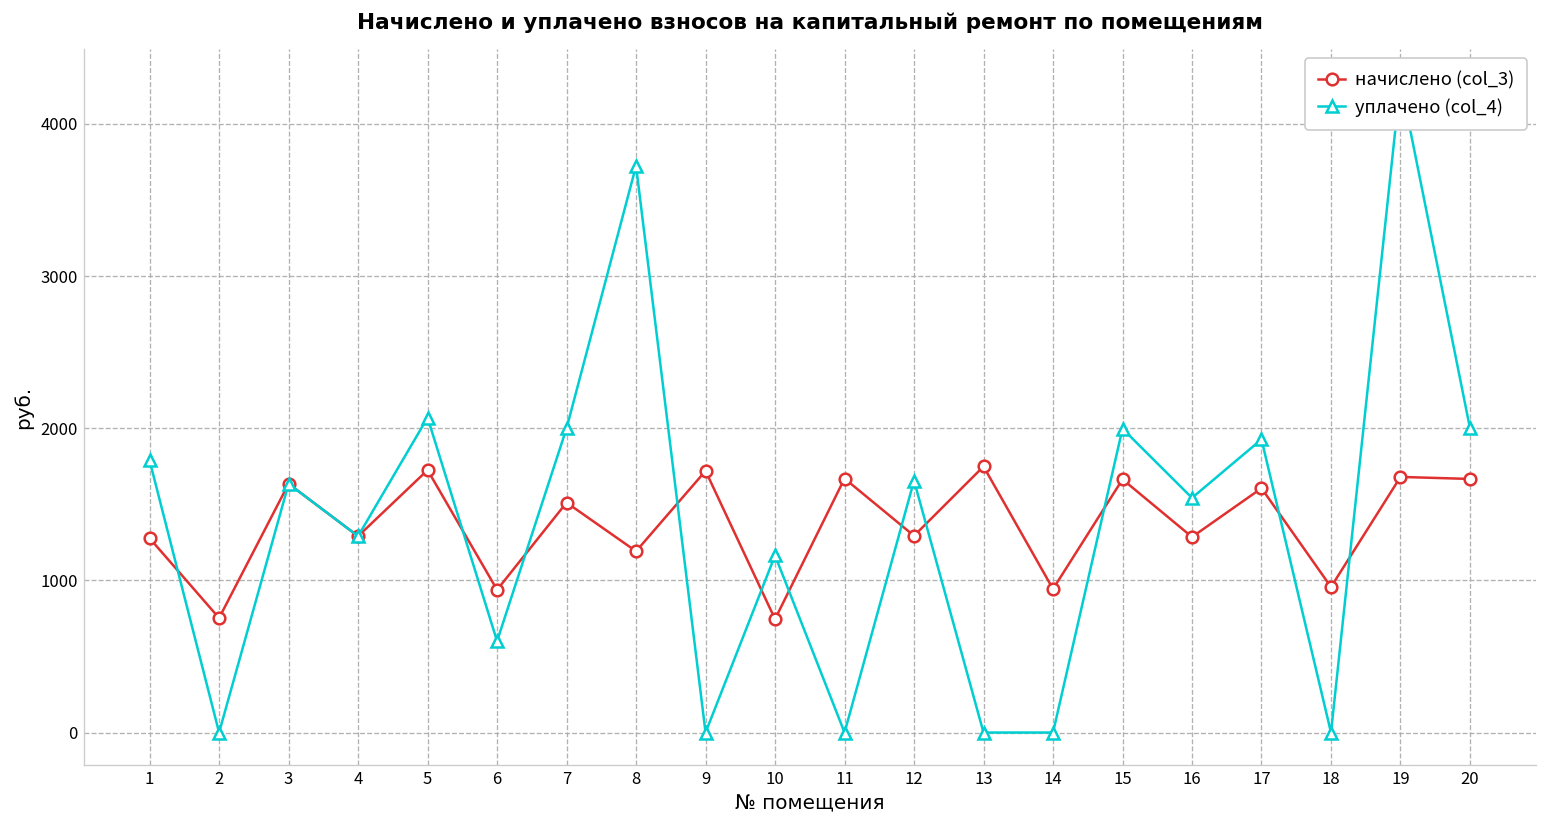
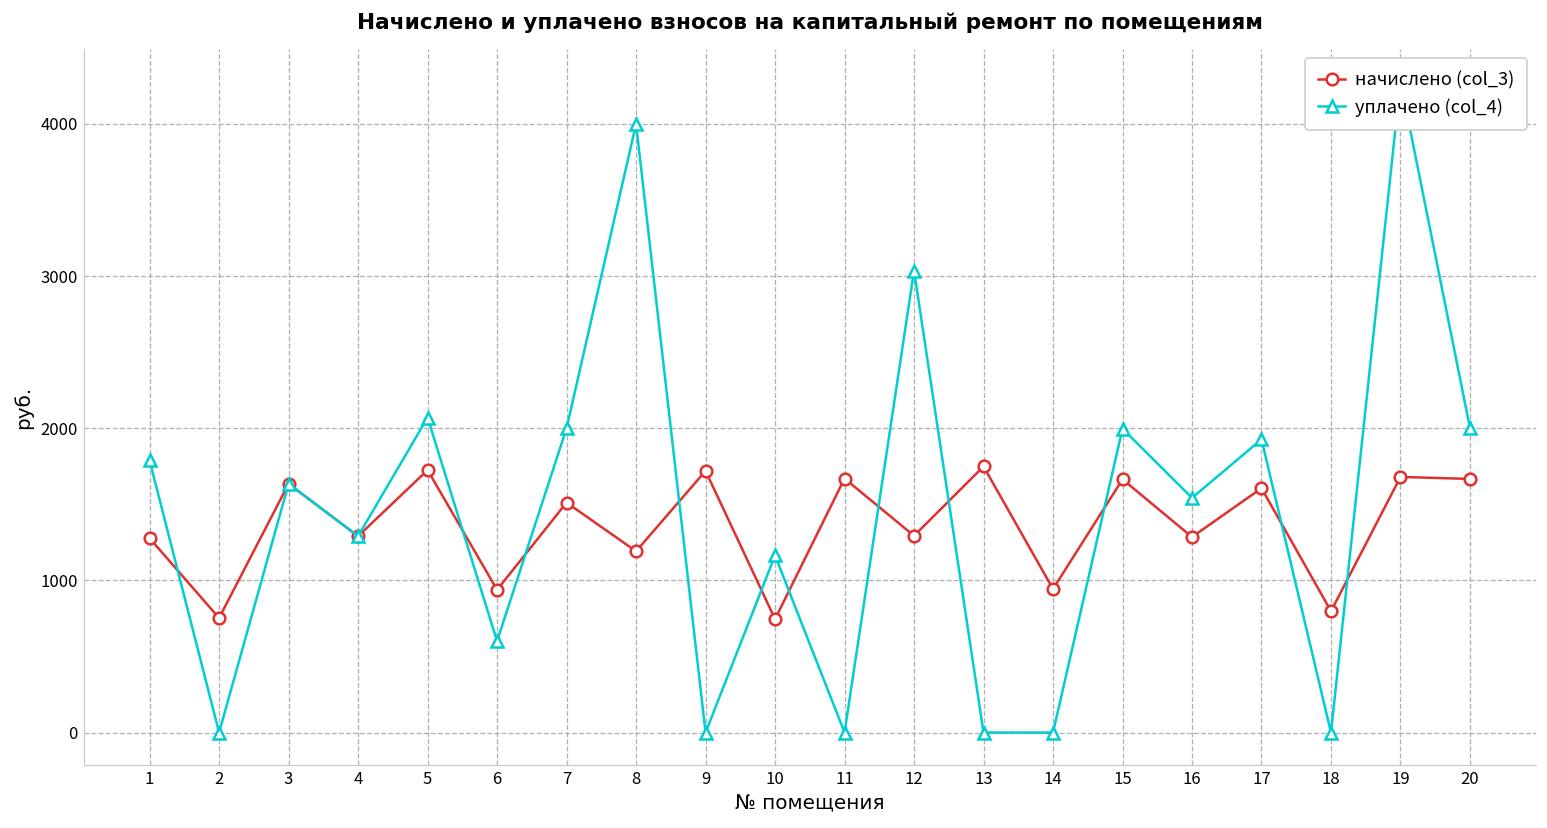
уплачено (col_4), 8: 3720 -> 4000
уплачено (col_4), 12: 1660 -> 3040
начислено (col_3), 18: 960 -> 800
